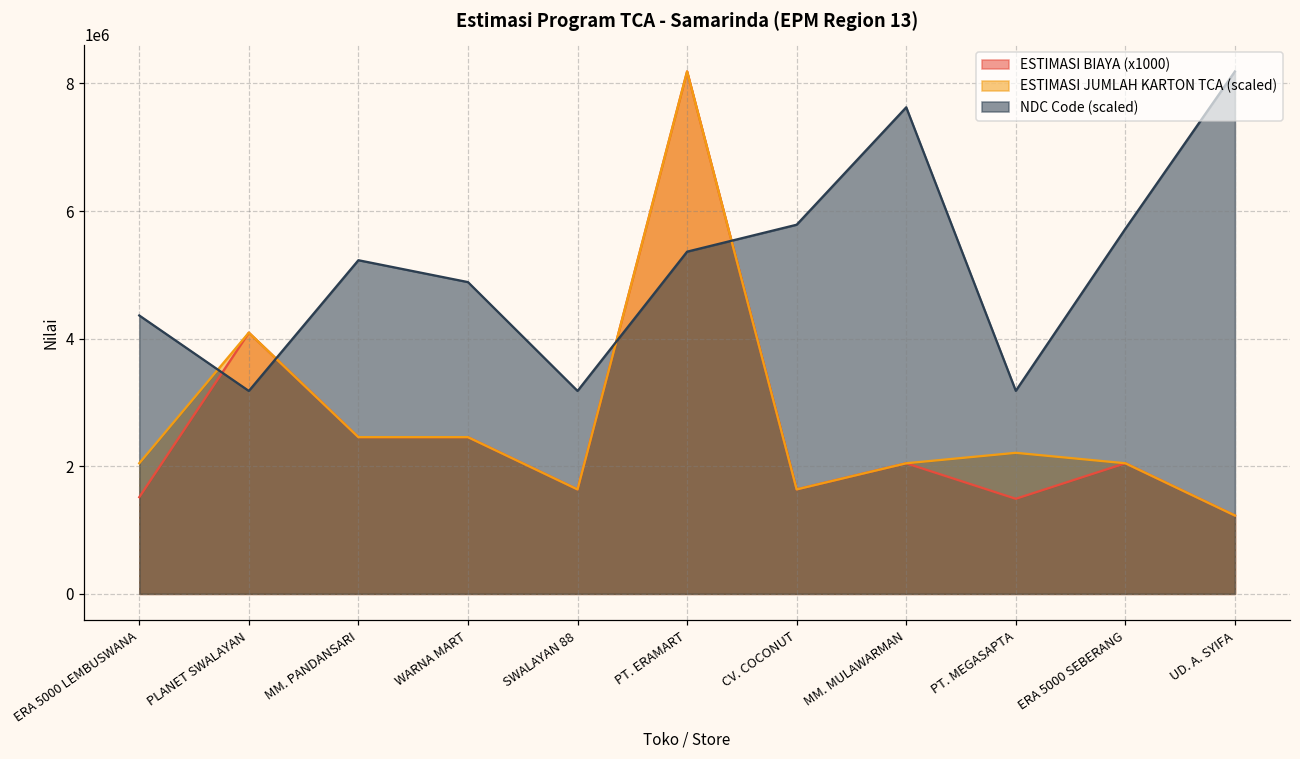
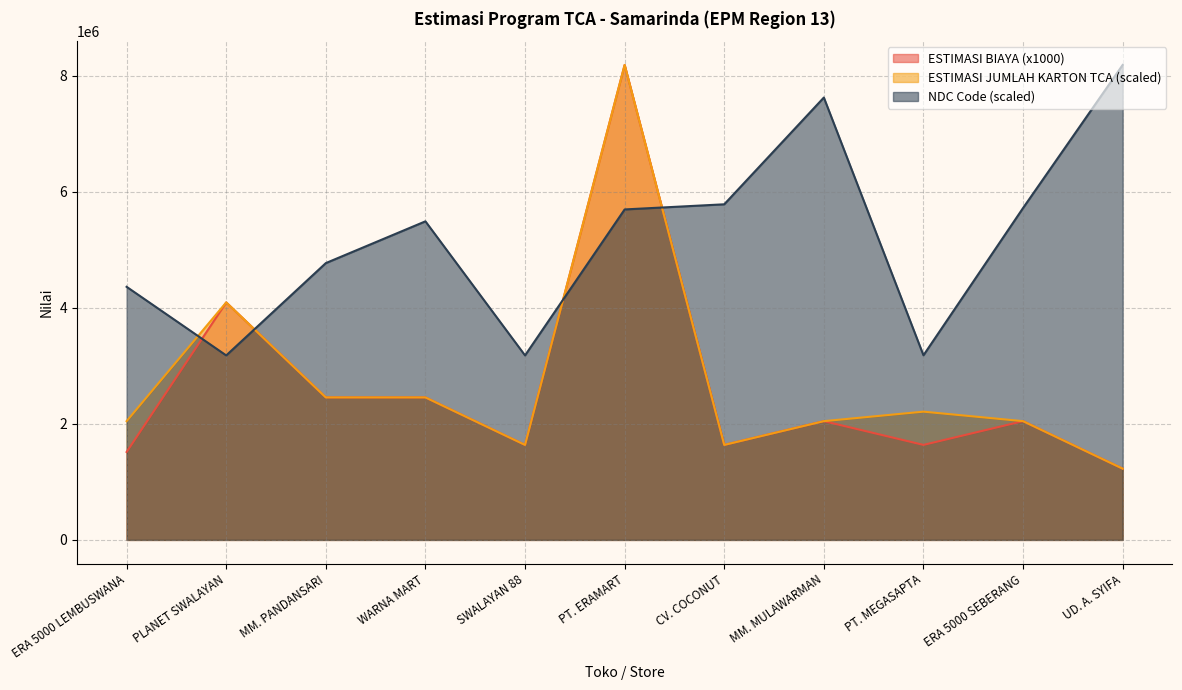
NDC Code (scaled), MM. PANDANSARI: 5200000 -> 4800000
NDC Code (scaled), WARNA MART: 4900000 -> 5500000
NDC Code (scaled), PT. ERAMART: 5400000 -> 5700000
ESTIMASI BIAYA (x1000), PT. MEGASAPTA: 1500000 -> 1600000
